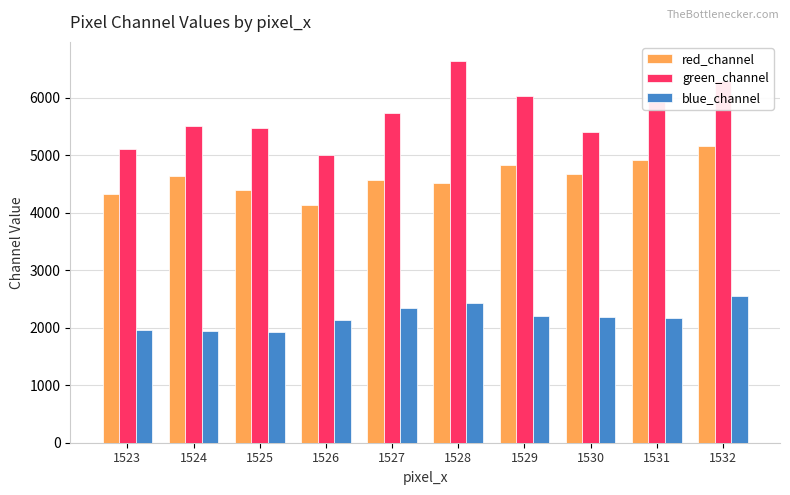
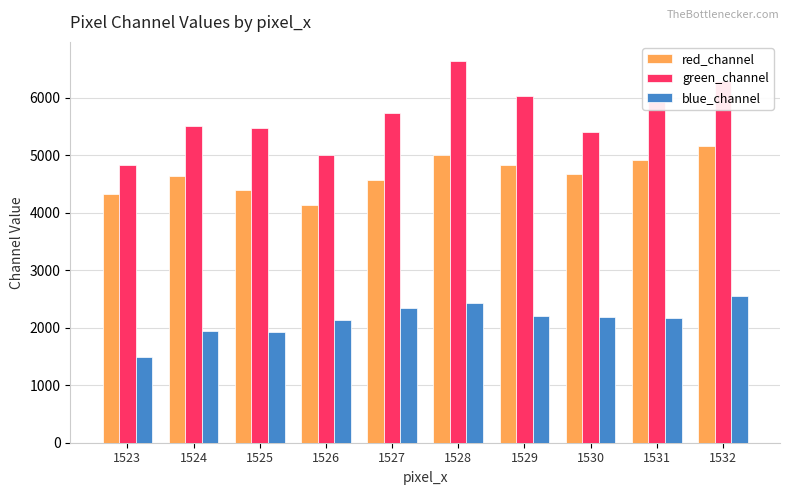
green_channel, 1523: 5100 -> 4800
blue_channel, 1523: 2000 -> 1500
red_channel, 1528: 4500 -> 5000
